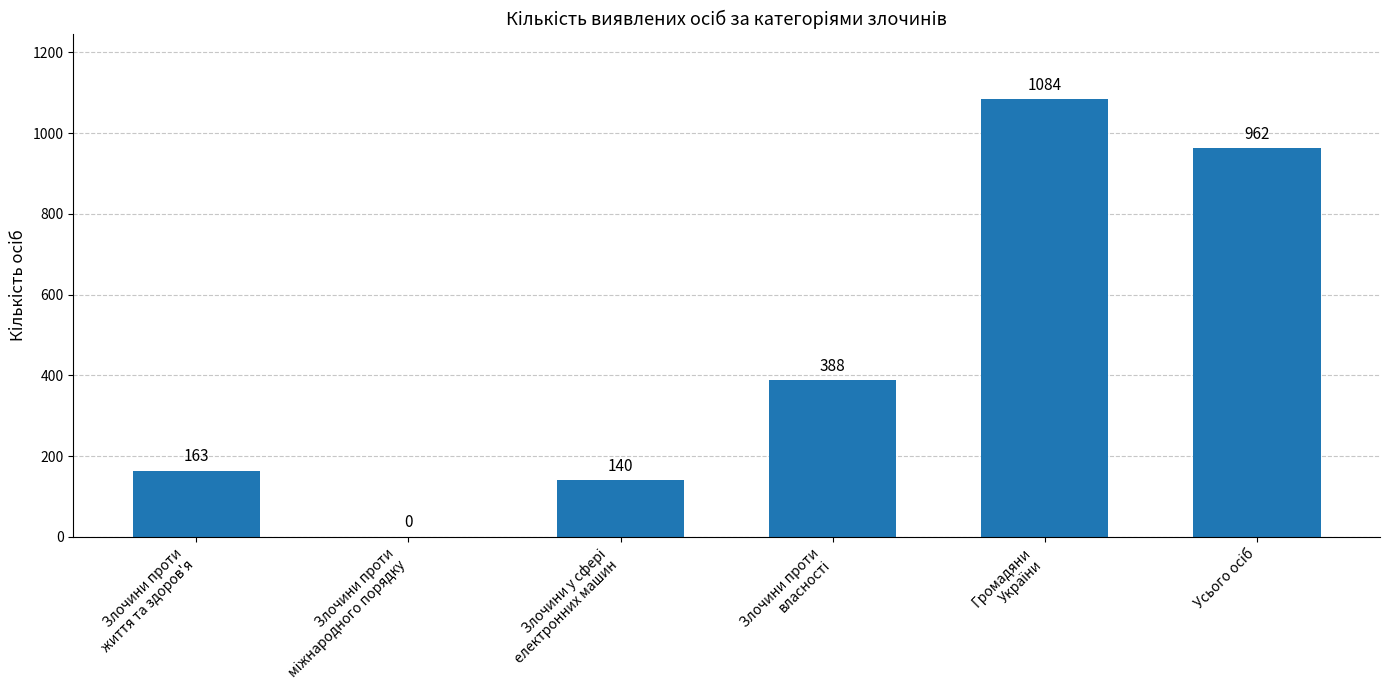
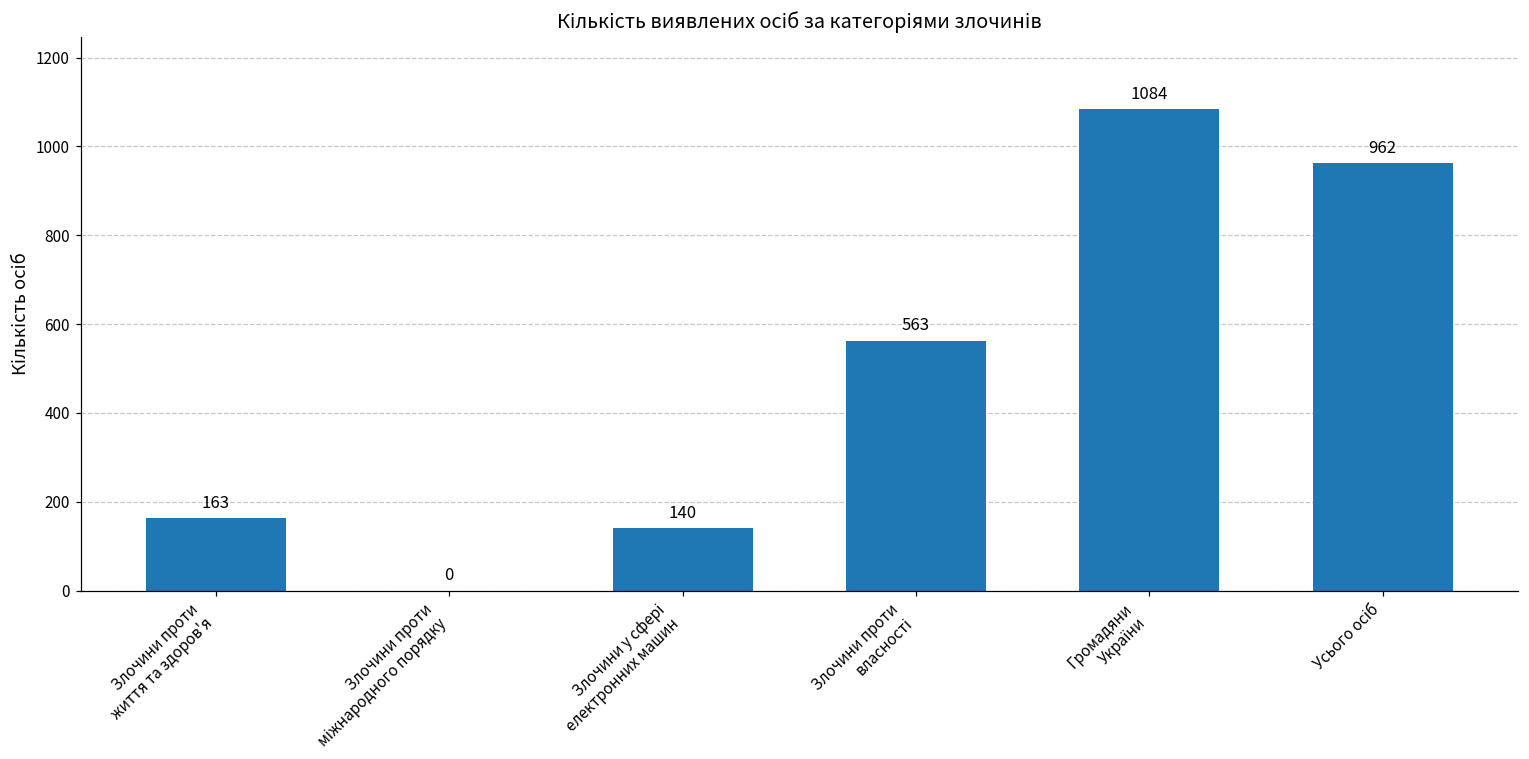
Злочини проти власності: 388 -> 563
